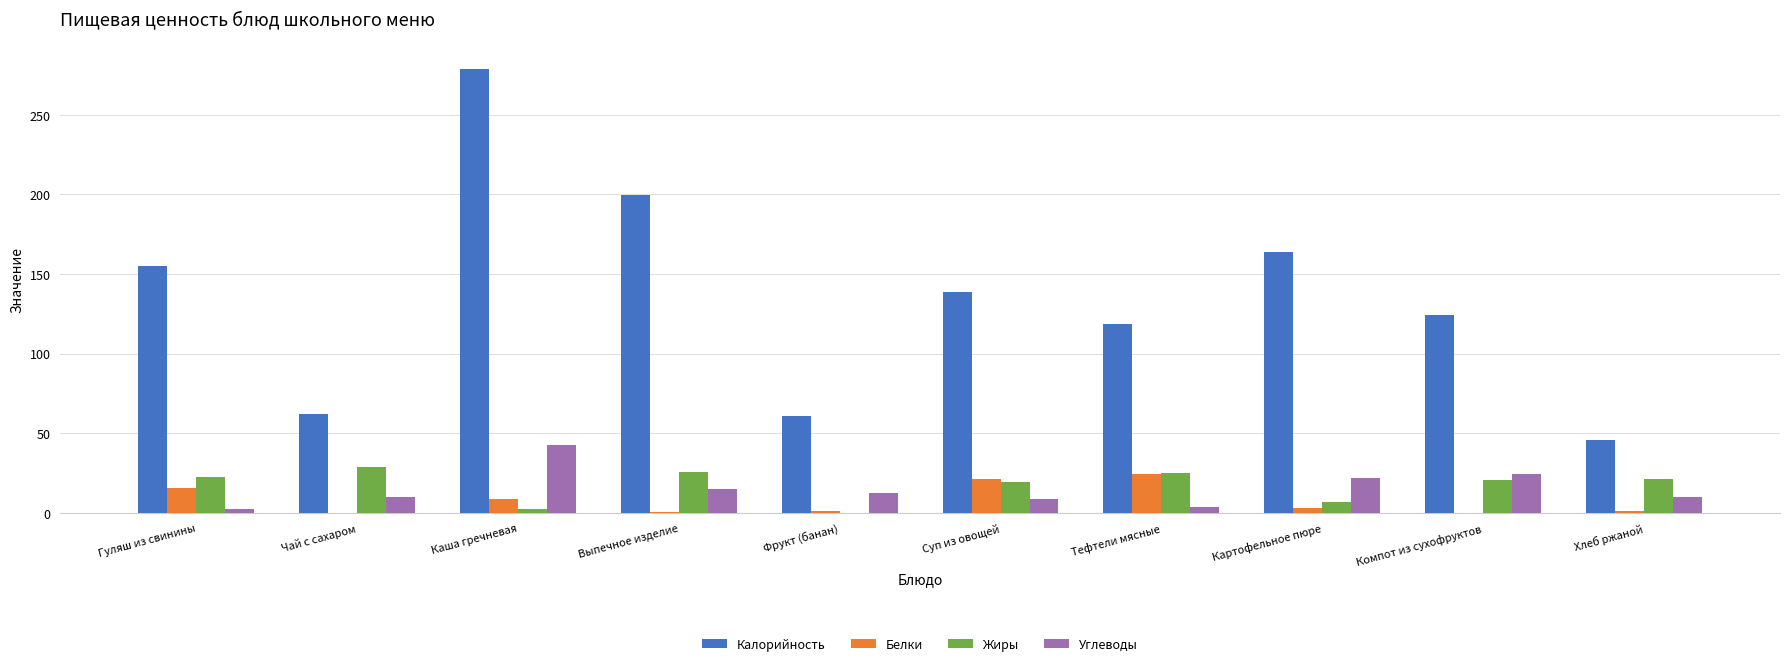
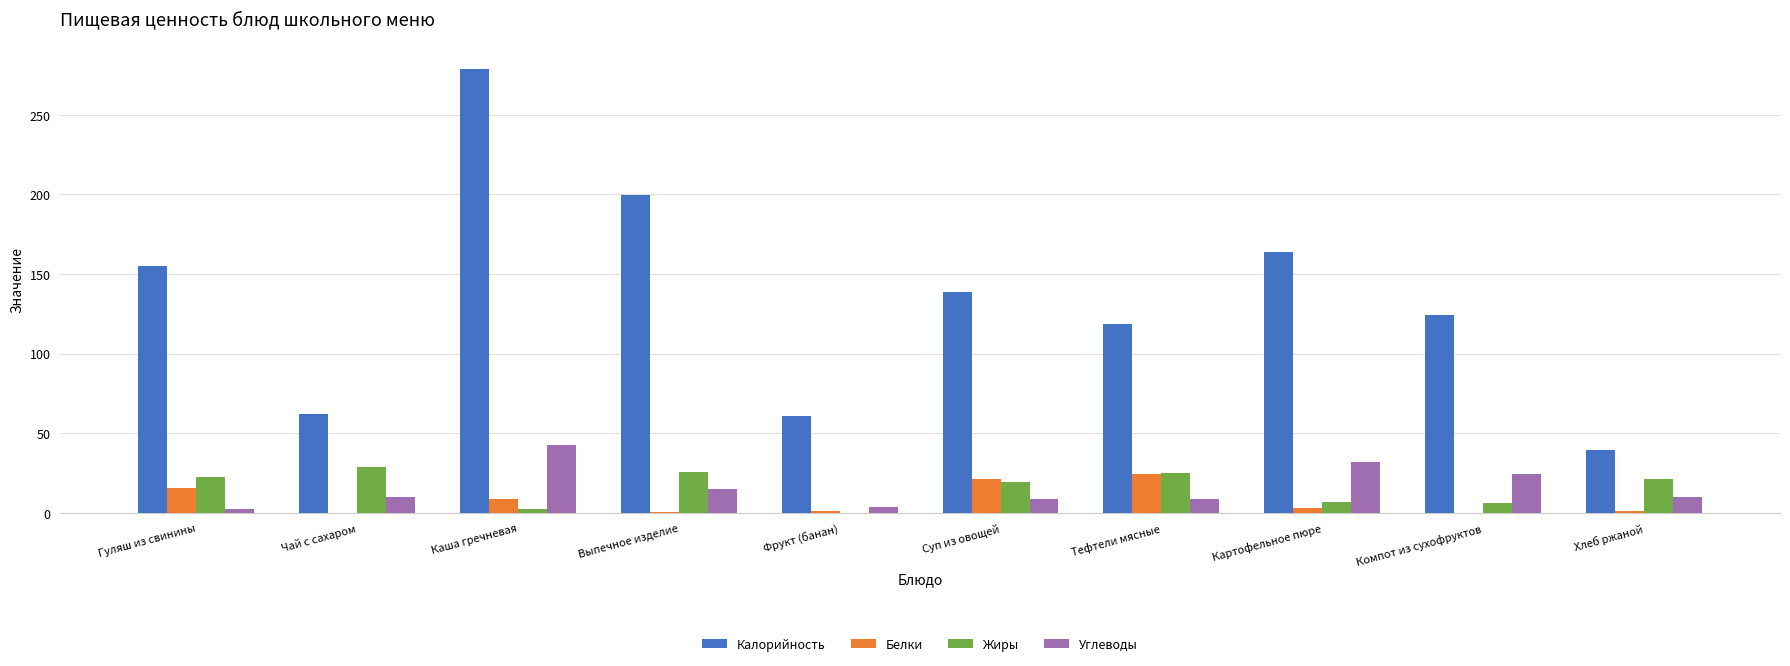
Углеводы, Фрукт (банан): 13 -> 4
Углеводы, Тефтели мясные: 4 -> 9
Углеводы, Картофельное пюре: 22 -> 32
Жиры, Компот из сухофруктов: 21 -> 6
Калорийность, Хлеб ржаной: 46 -> 40
